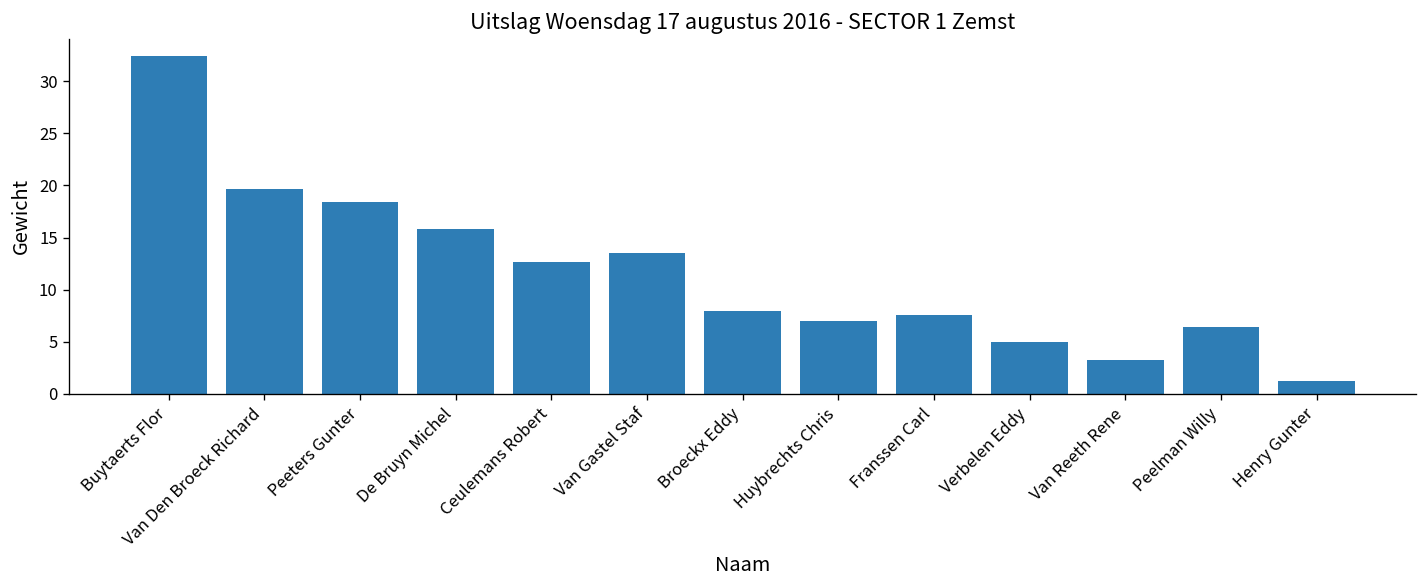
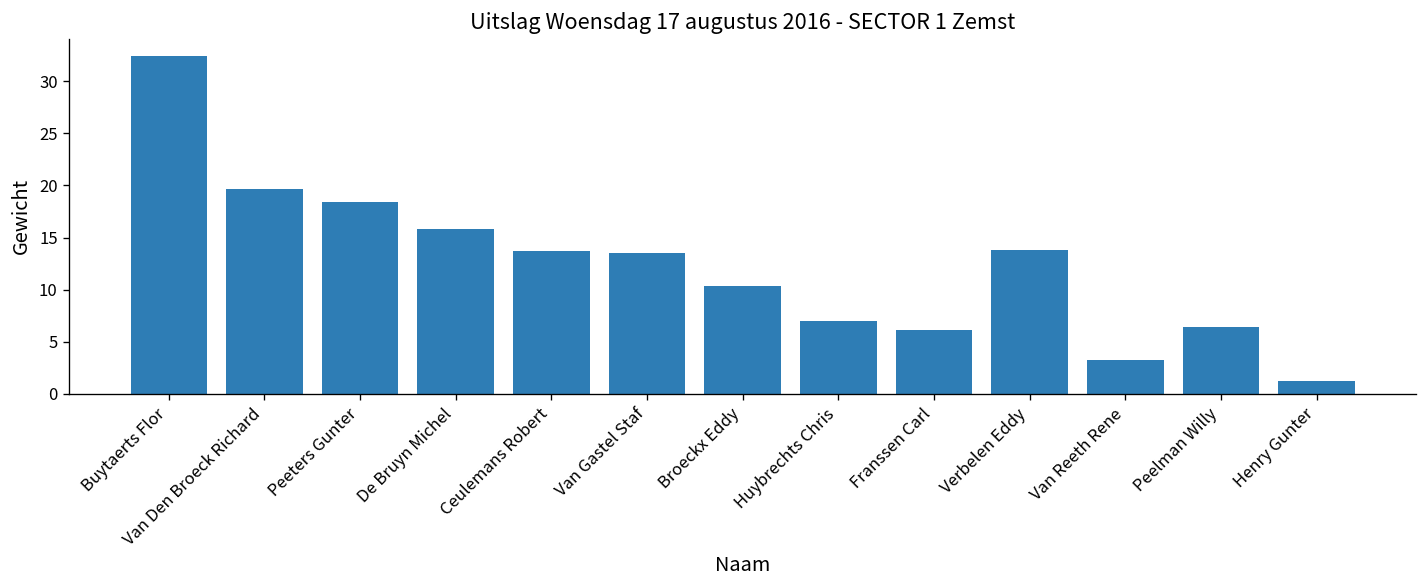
Ceulemans Robert: 13 -> 14
Broeckx Eddy: 8 -> 10
Franssen Carl: 8 -> 6
Verbelen Eddy: 5 -> 14
